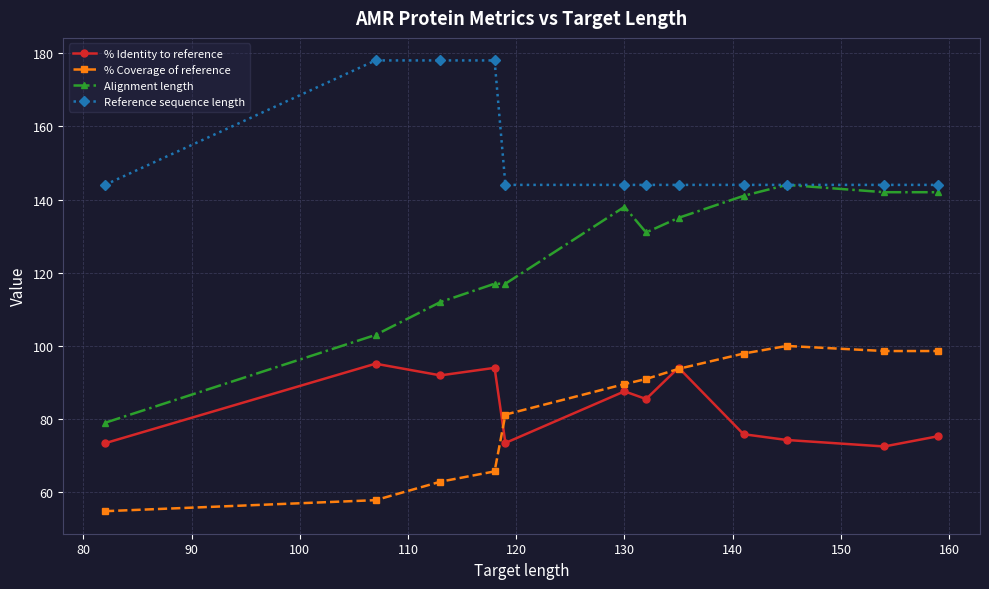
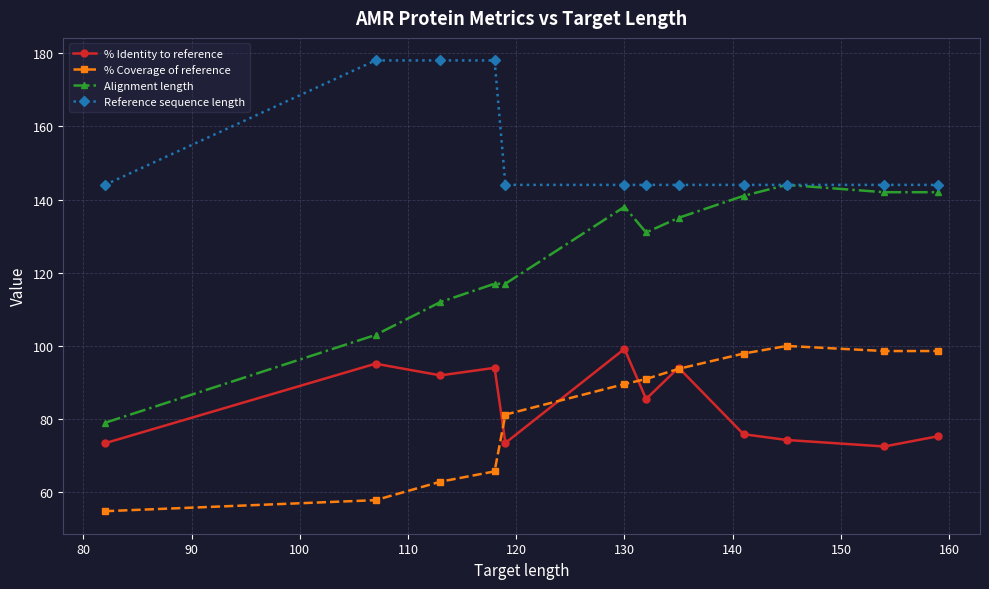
% Identity to reference, 130: 88 -> 99
